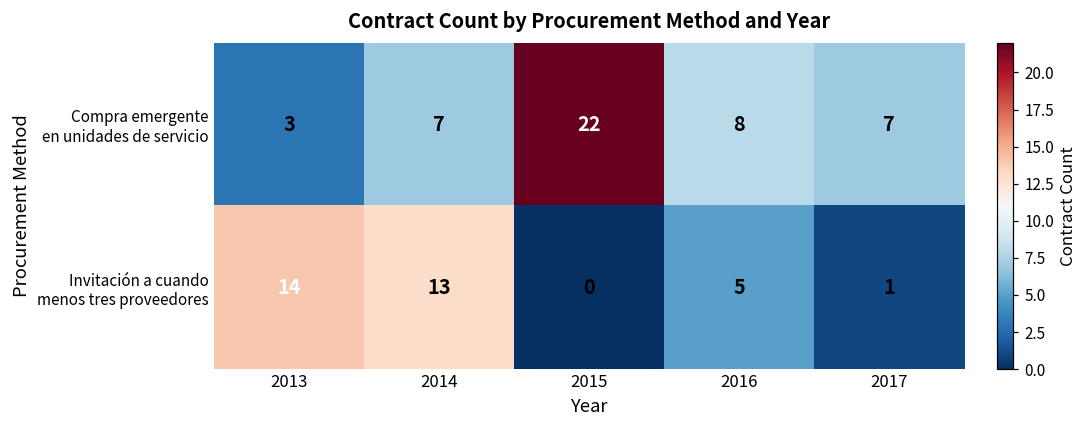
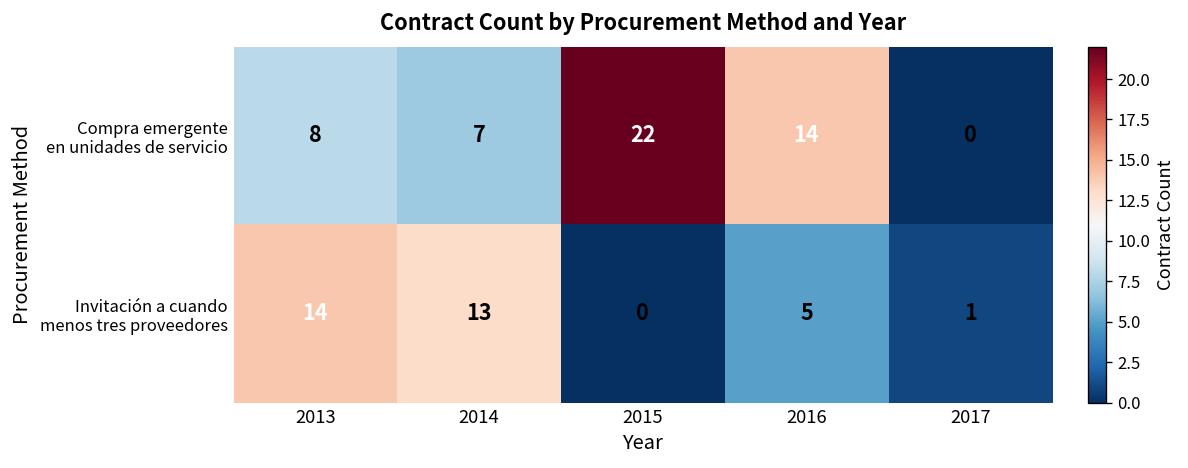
Compra emergente en unidades de servicio, 2013: 3 -> 8
Compra emergente en unidades de servicio, 2016: 8 -> 14
Compra emergente en unidades de servicio, 2017: 7 -> 0
